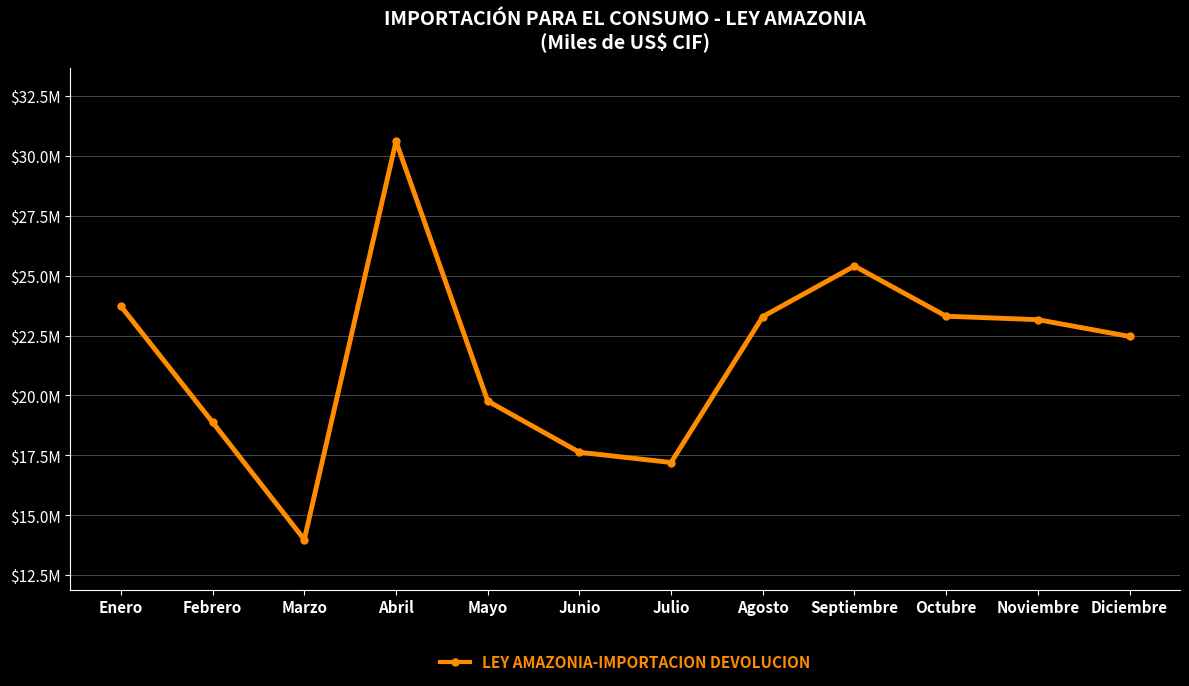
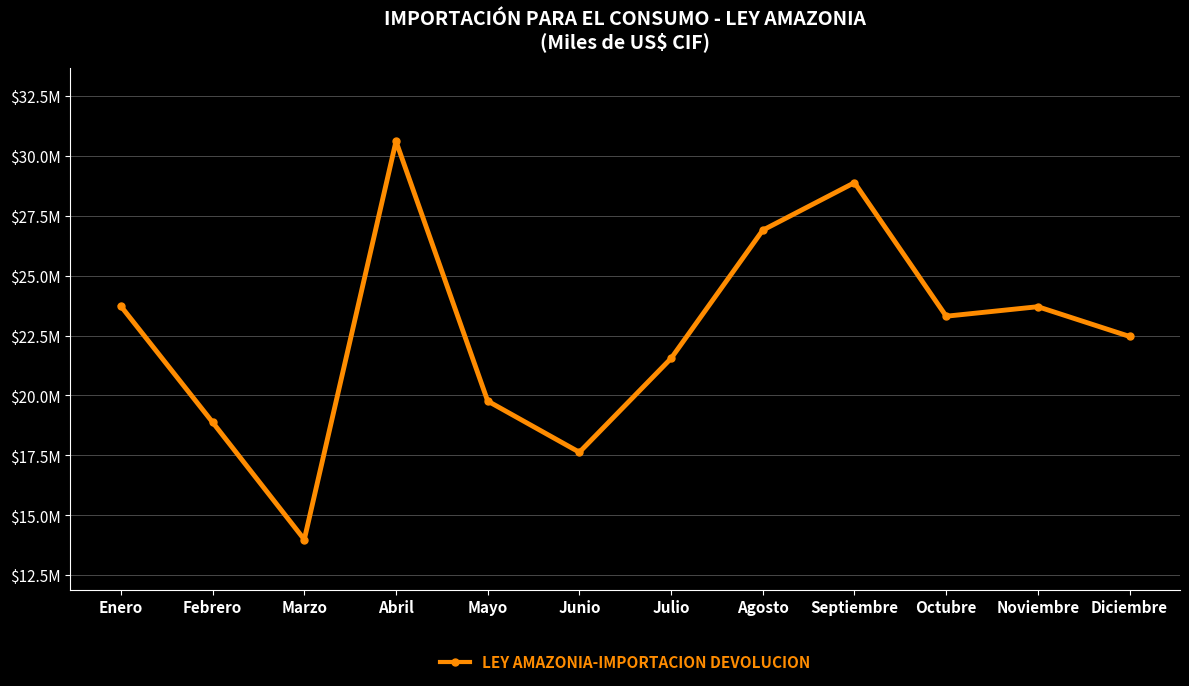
Julio: $17200000 -> $21500000
Agosto: $23300000 -> $26900000
Septiembre: $25400000 -> $28900000
Noviembre: $23200000 -> $23700000
